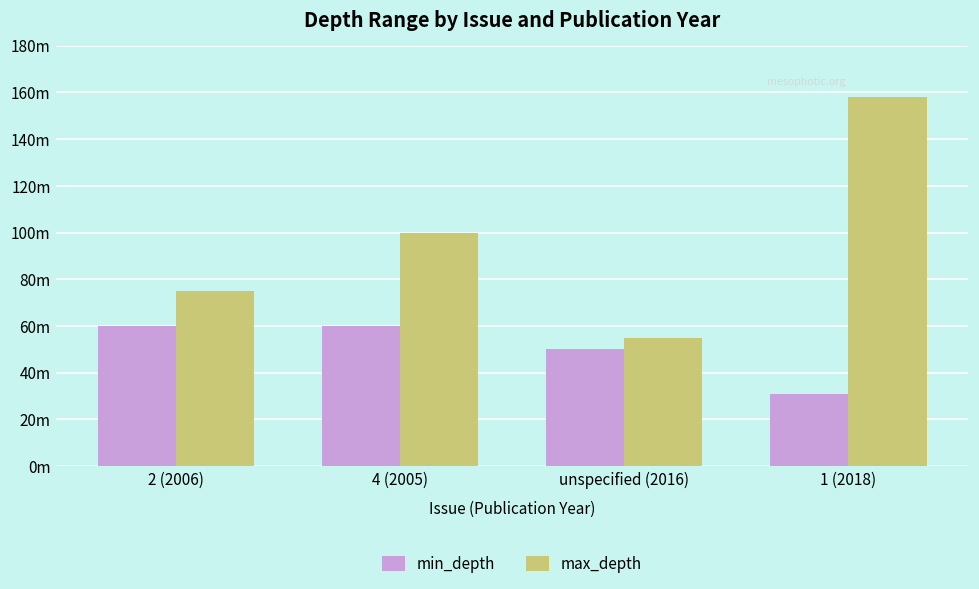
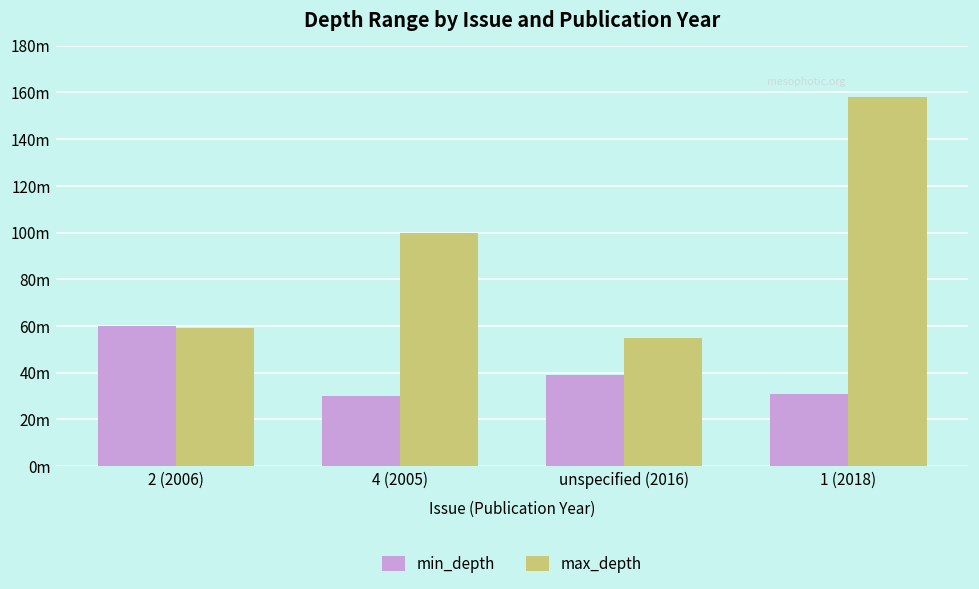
max_depth, 2 (2006): 75m -> 59m
min_depth, 4 (2005): 60m -> 30m
min_depth, unspecified (2016): 50m -> 39m
